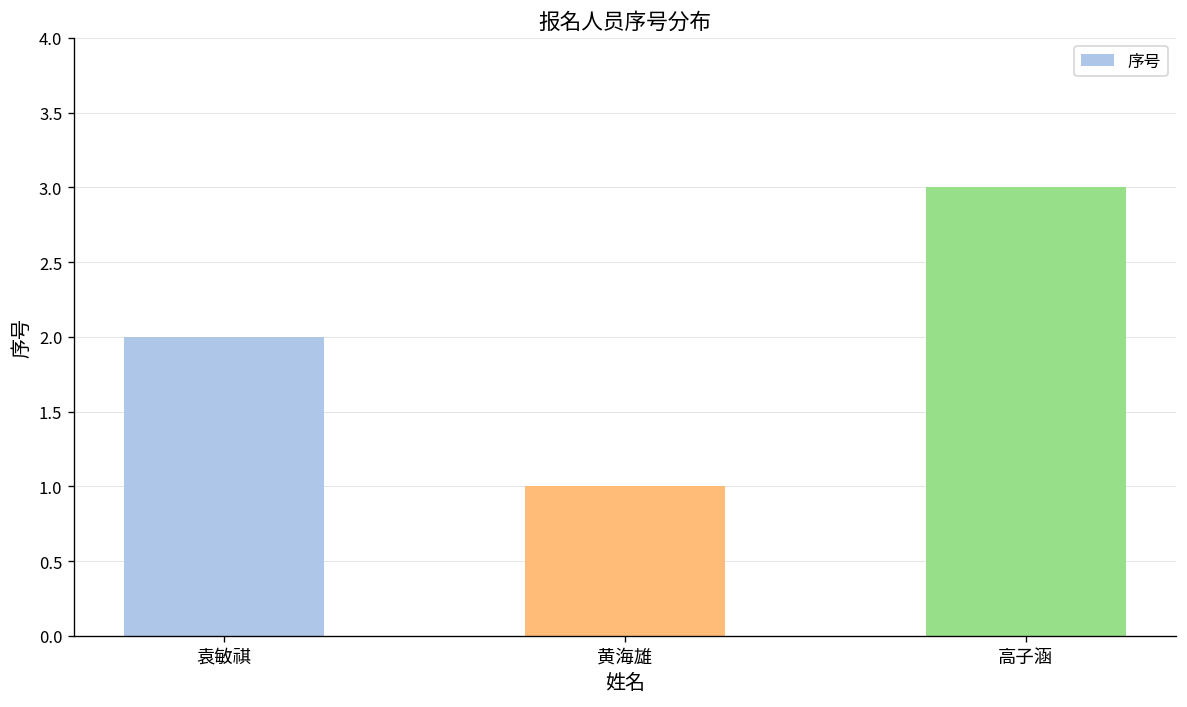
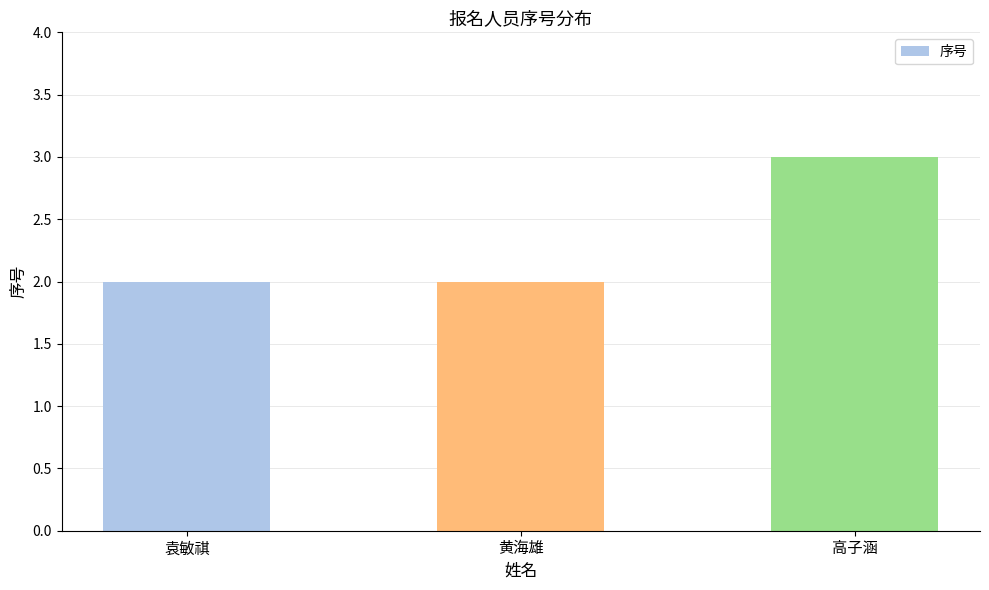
黄海雄: 1 -> 2
